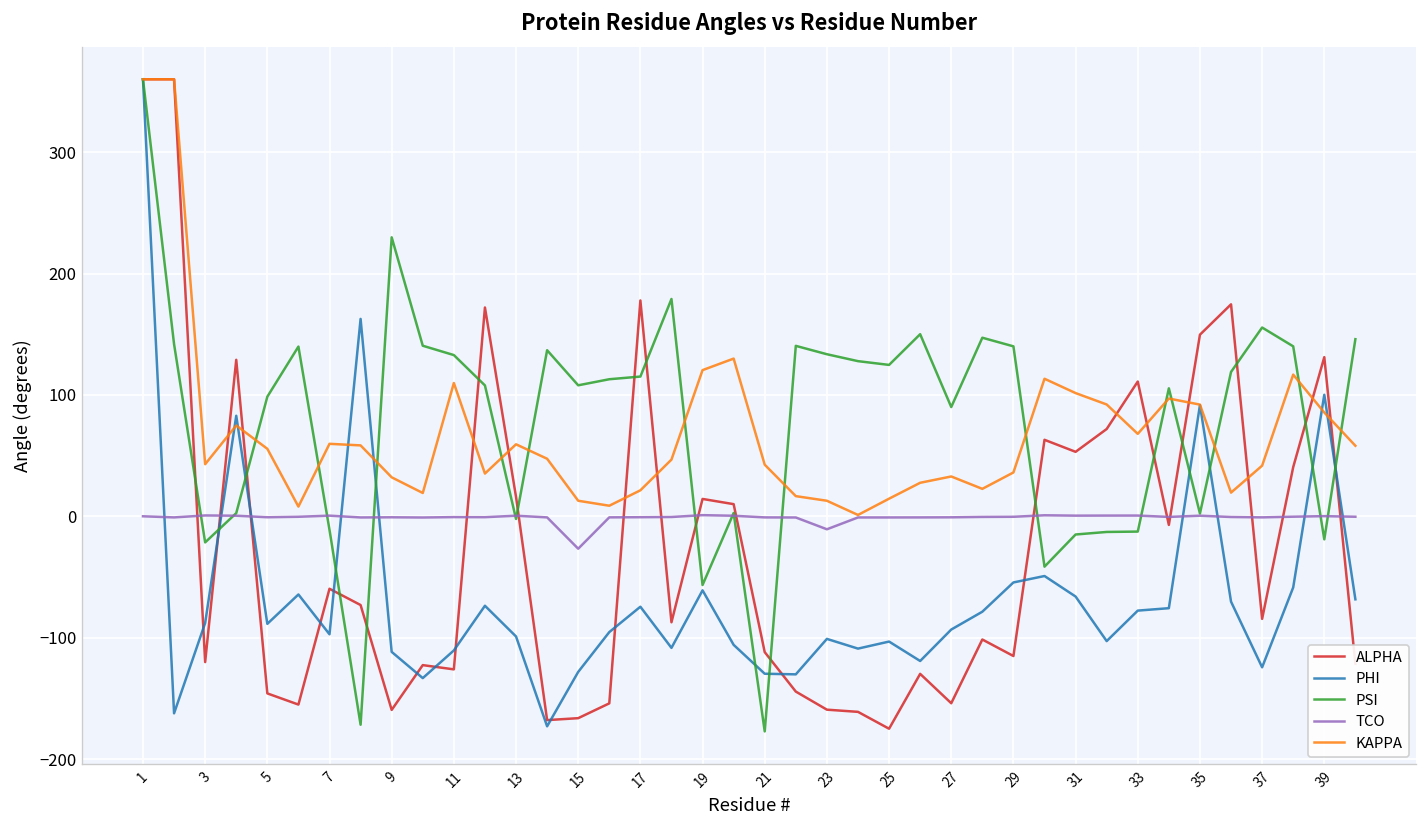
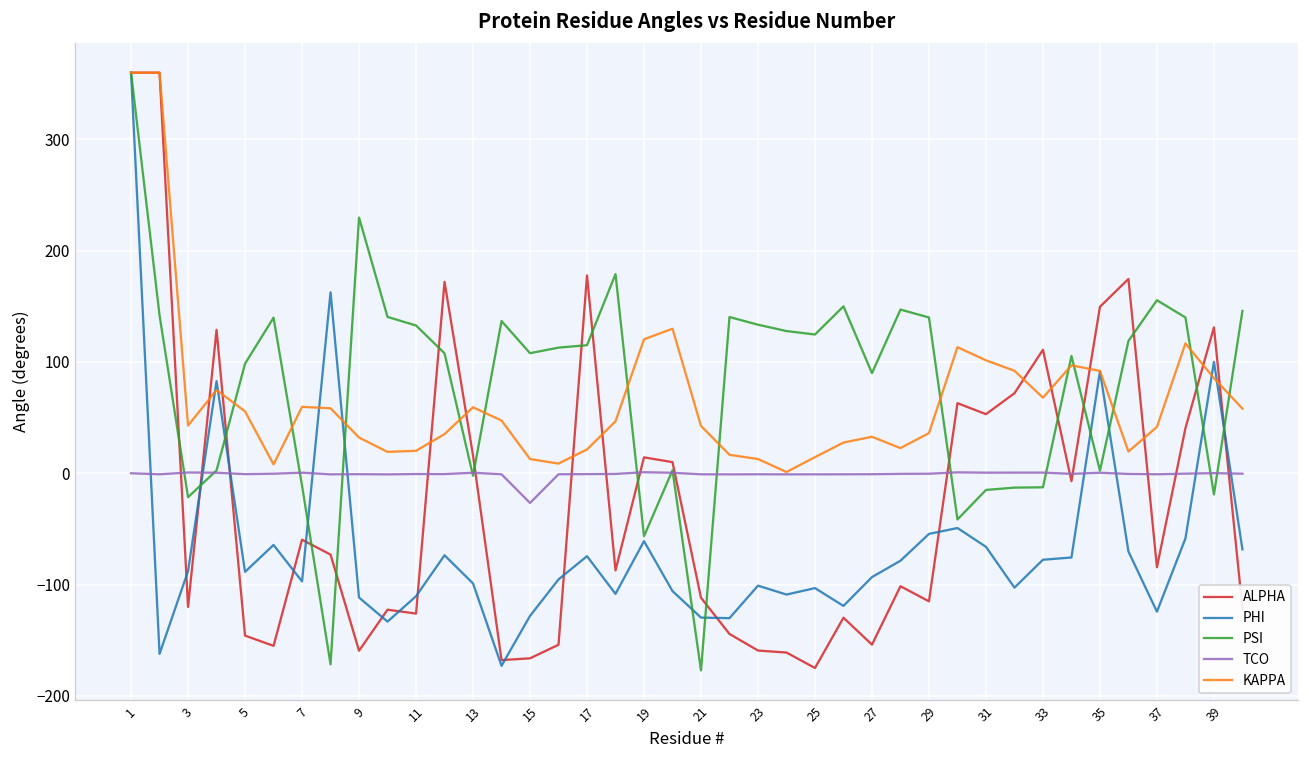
KAPPA, 11: 110 -> 20
TCO, 23: -11 -> -1
